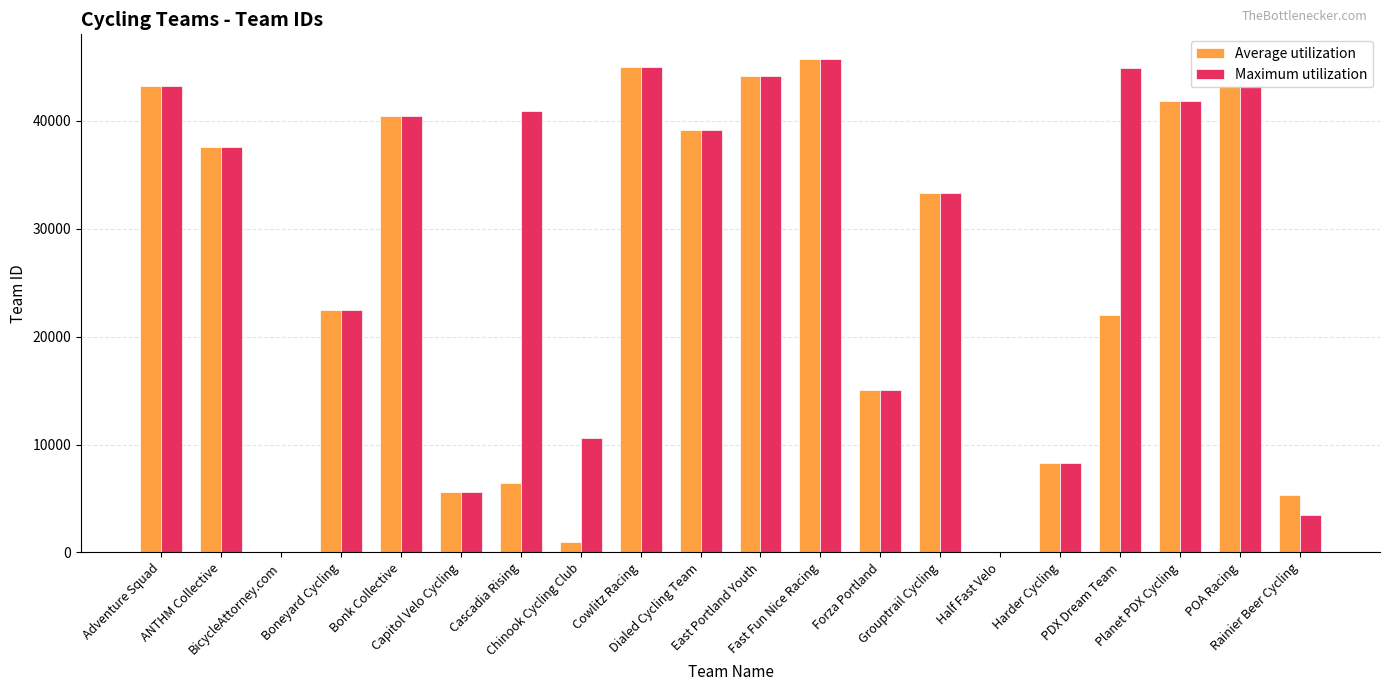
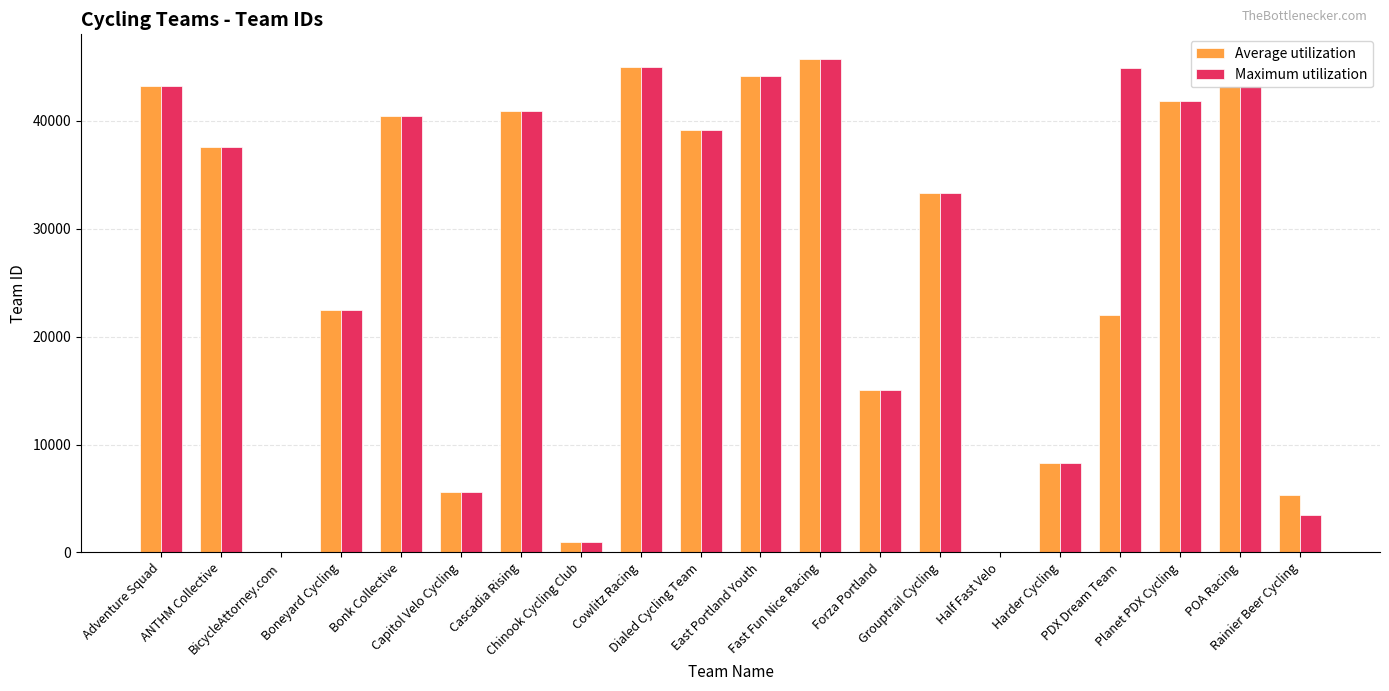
Average utilization, Cascadia Rising: 6500 -> 40900
Maximum utilization, Chinook Cycling Club: 10600 -> 1000
